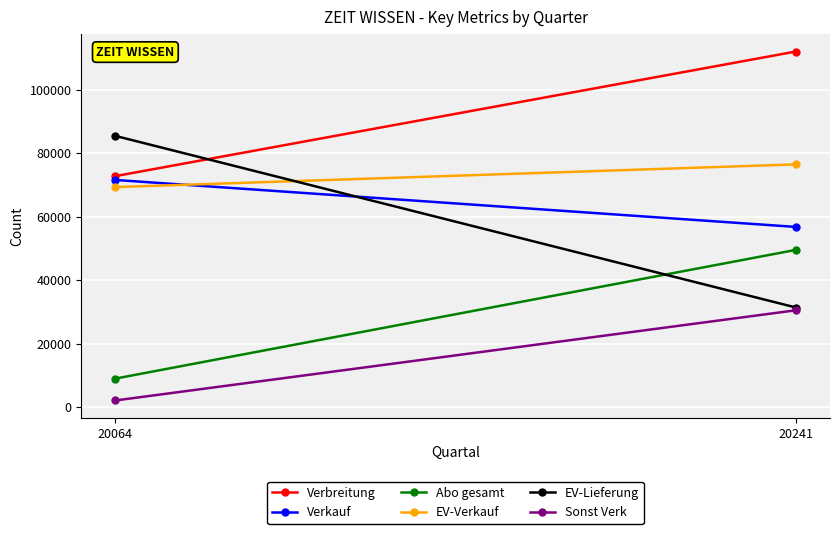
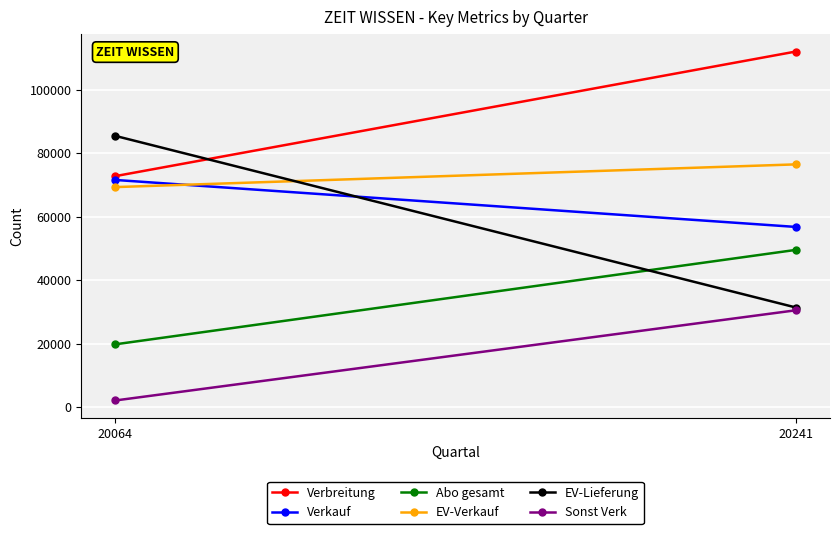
Abo gesamt, 20064: 9000 -> 20000
